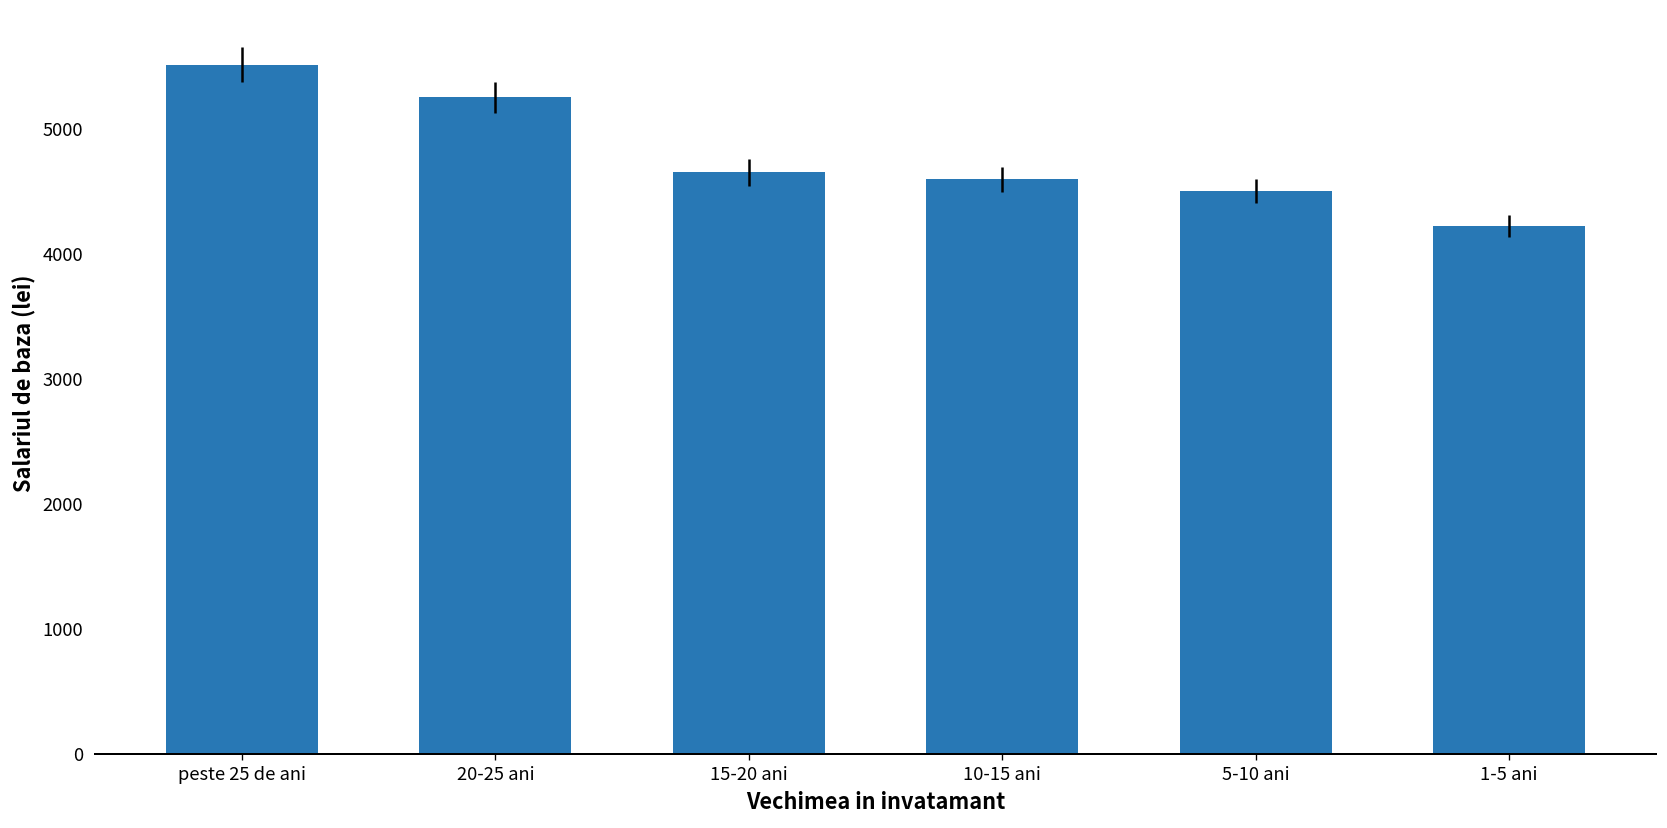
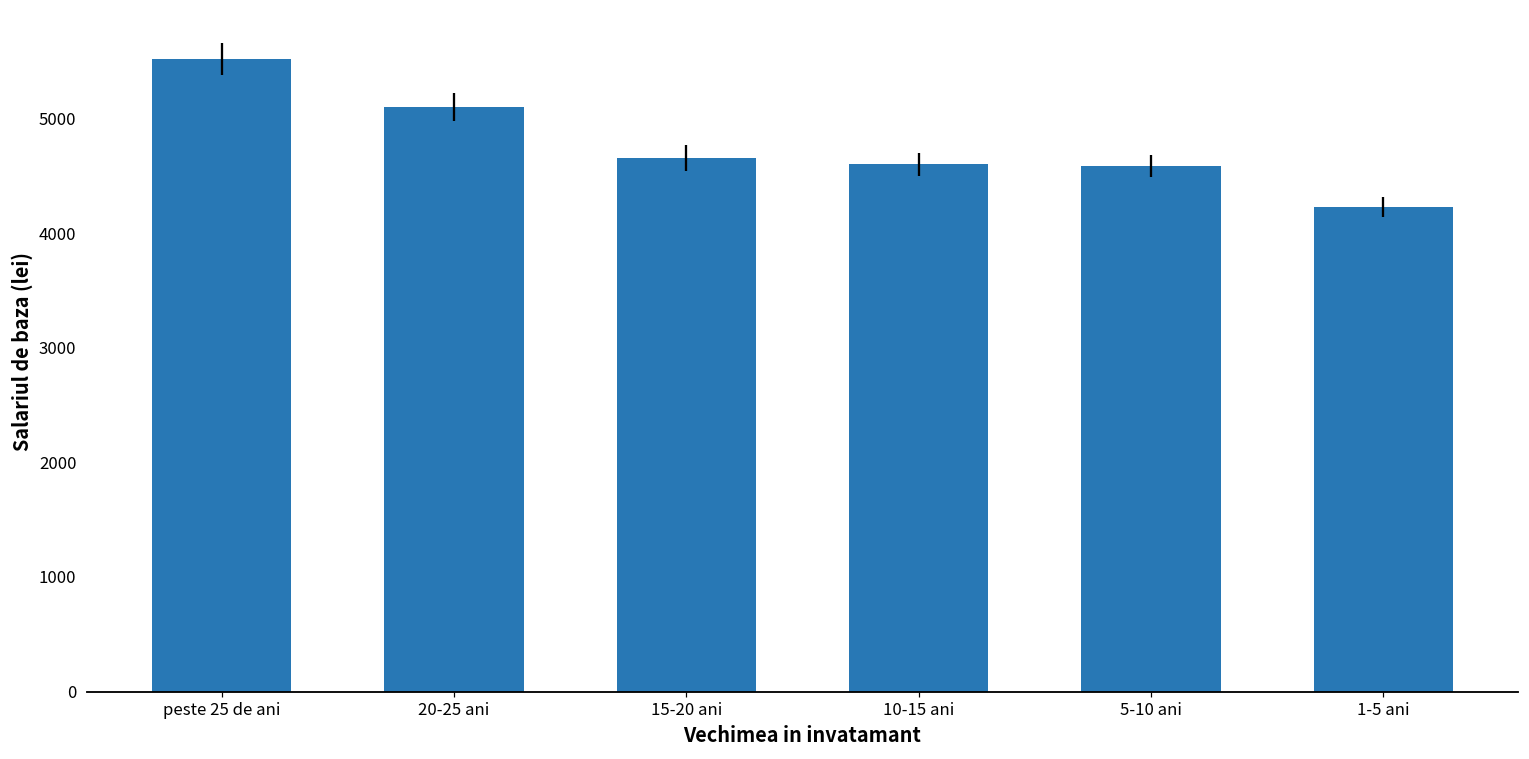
20-25 ani: 5260 -> 5100
5-10 ani: 4510 -> 4590
